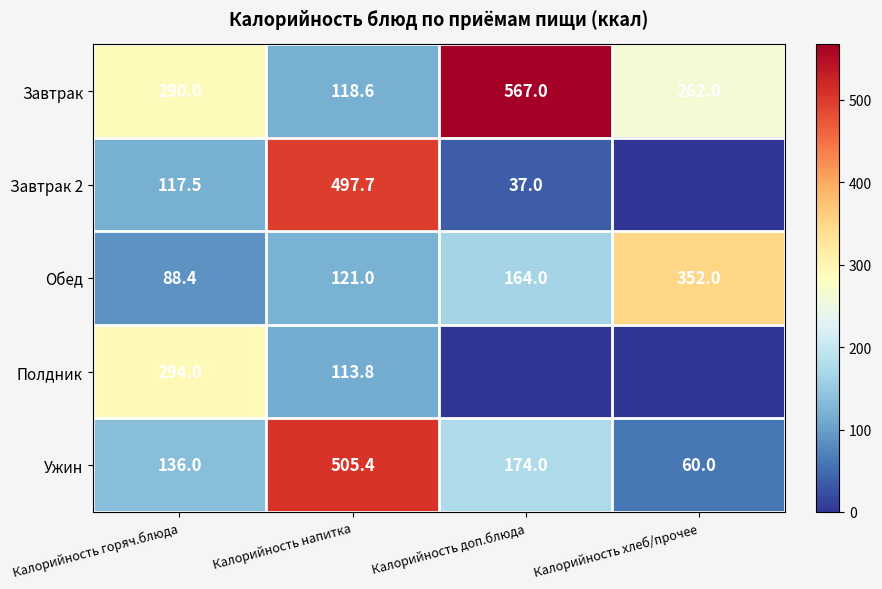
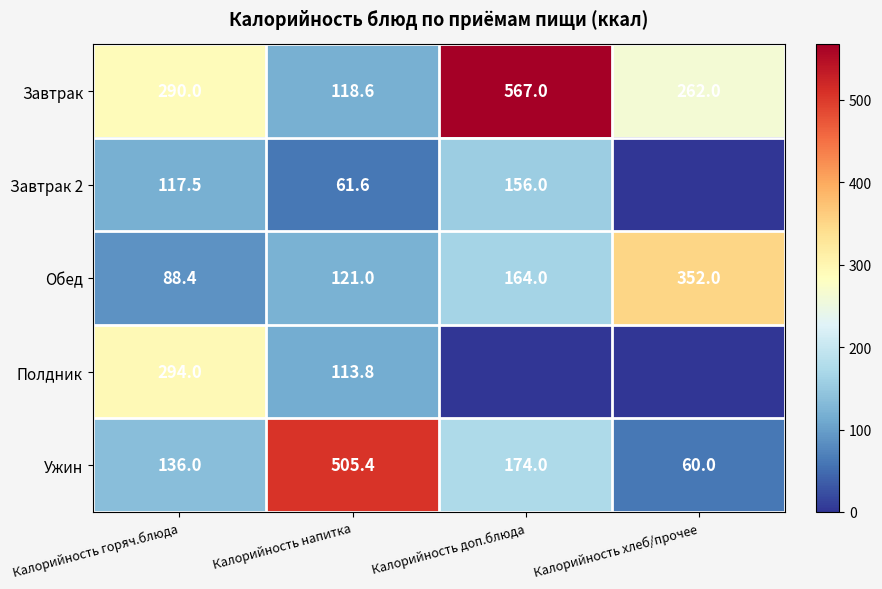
Завтрак 2, Калорийность напитка: 497.7 -> 61.6
Завтрак 2, Калорийность доп.блюда: 37.0 -> 156.0
